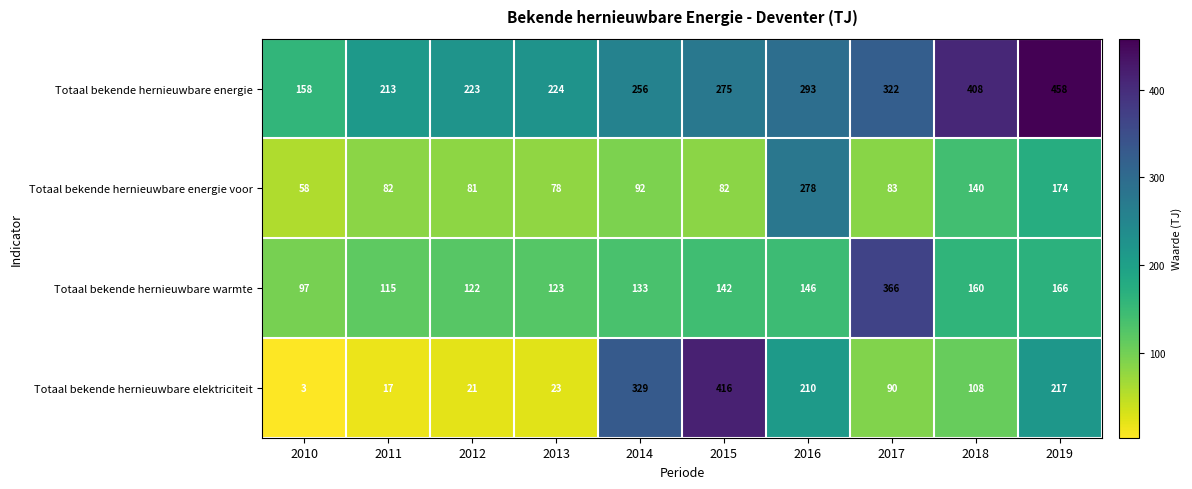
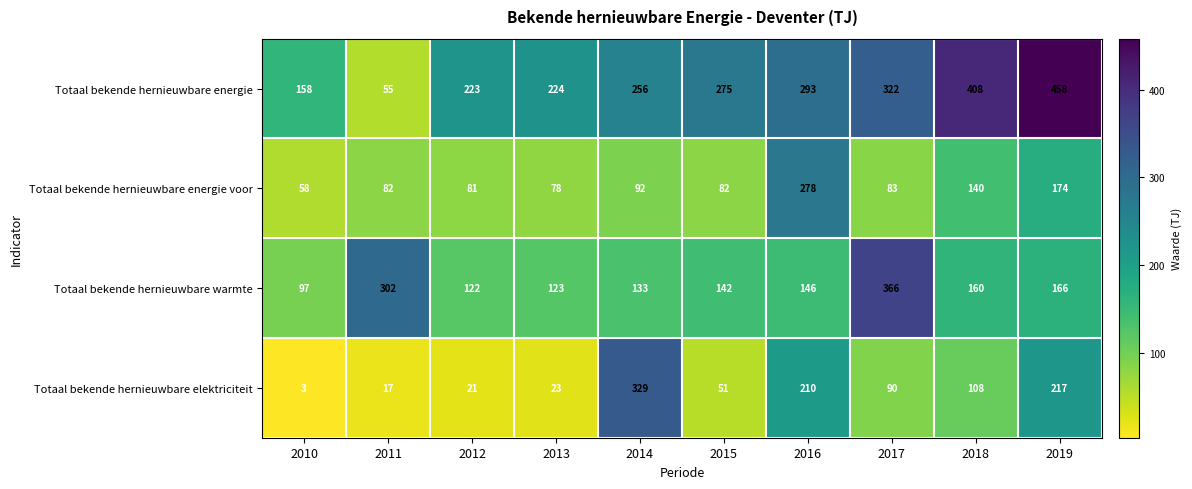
Totaal bekende hernieuwbare energie, 2011: 213 -> 55
Totaal bekende hernieuwbare warmte, 2011: 115 -> 302
Totaal bekende hernieuwbare elektriciteit, 2015: 416 -> 51
